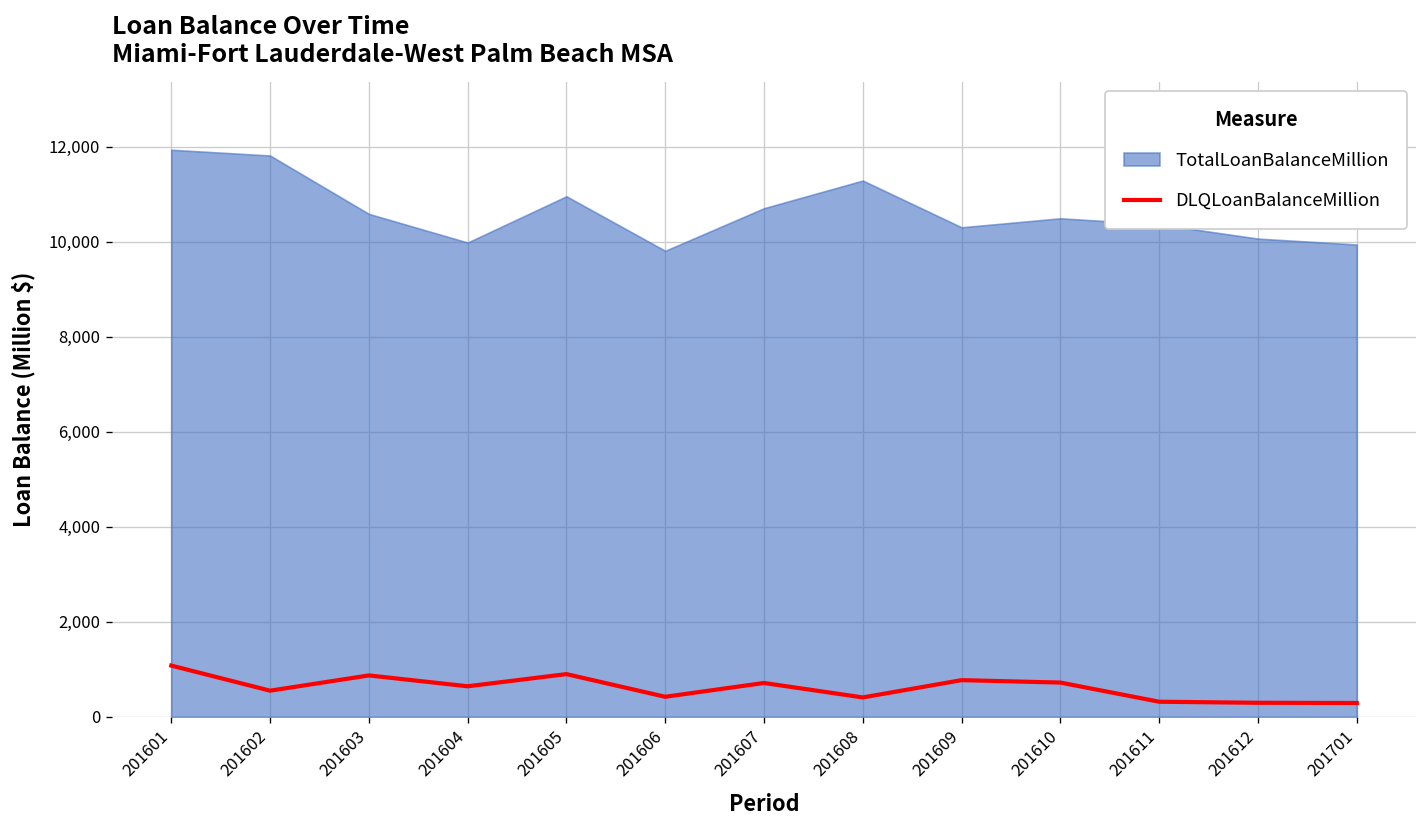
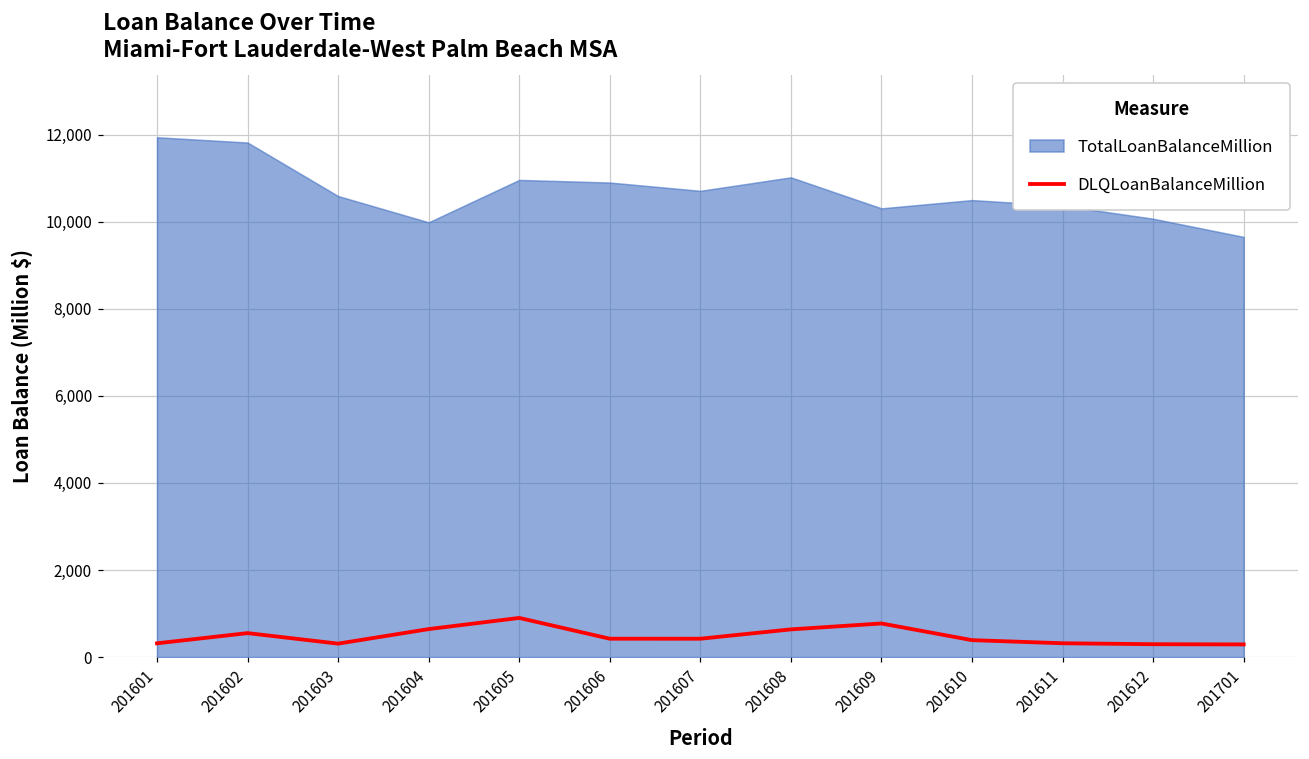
DLQLoanBalanceMillion, 201601: 1,100 -> 300
DLQLoanBalanceMillion, 201603: 900 -> 300
TotalLoanBalanceMillion, 201606: 9,800 -> 10,900
DLQLoanBalanceMillion, 201607: 700 -> 400
DLQLoanBalanceMillion, 201608: 400 -> 600
TotalLoanBalanceMillion, 201608: 11,300 -> 11,000
DLQLoanBalanceMillion, 201610: 700 -> 400
TotalLoanBalanceMillion, 201701: 9,900 -> 9,600
